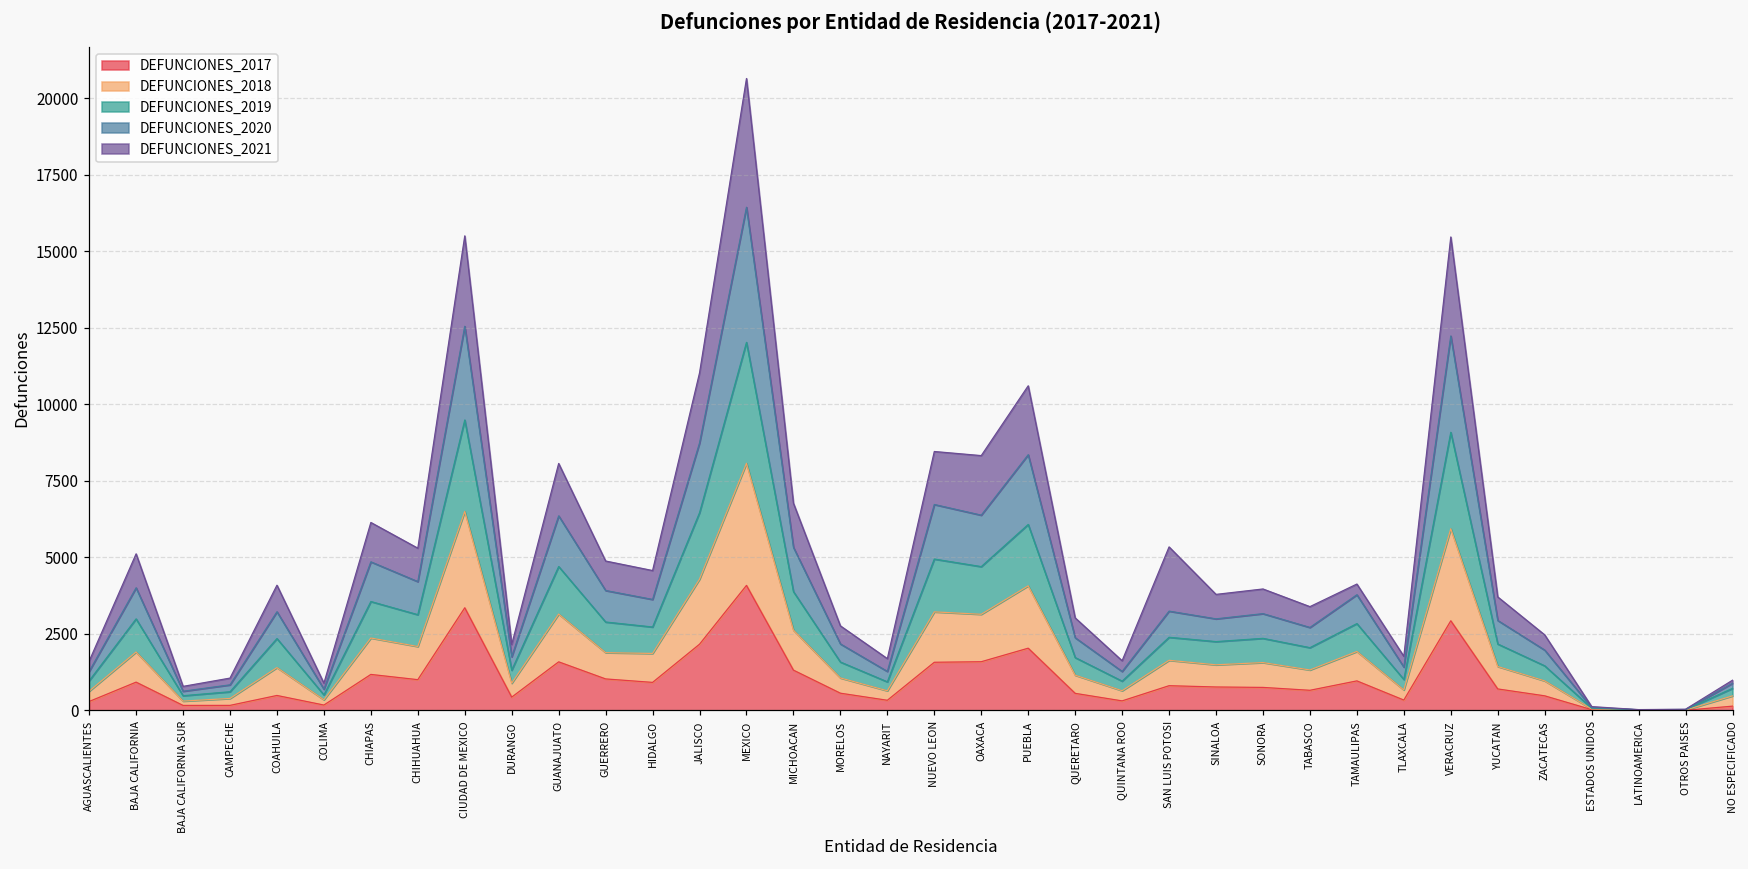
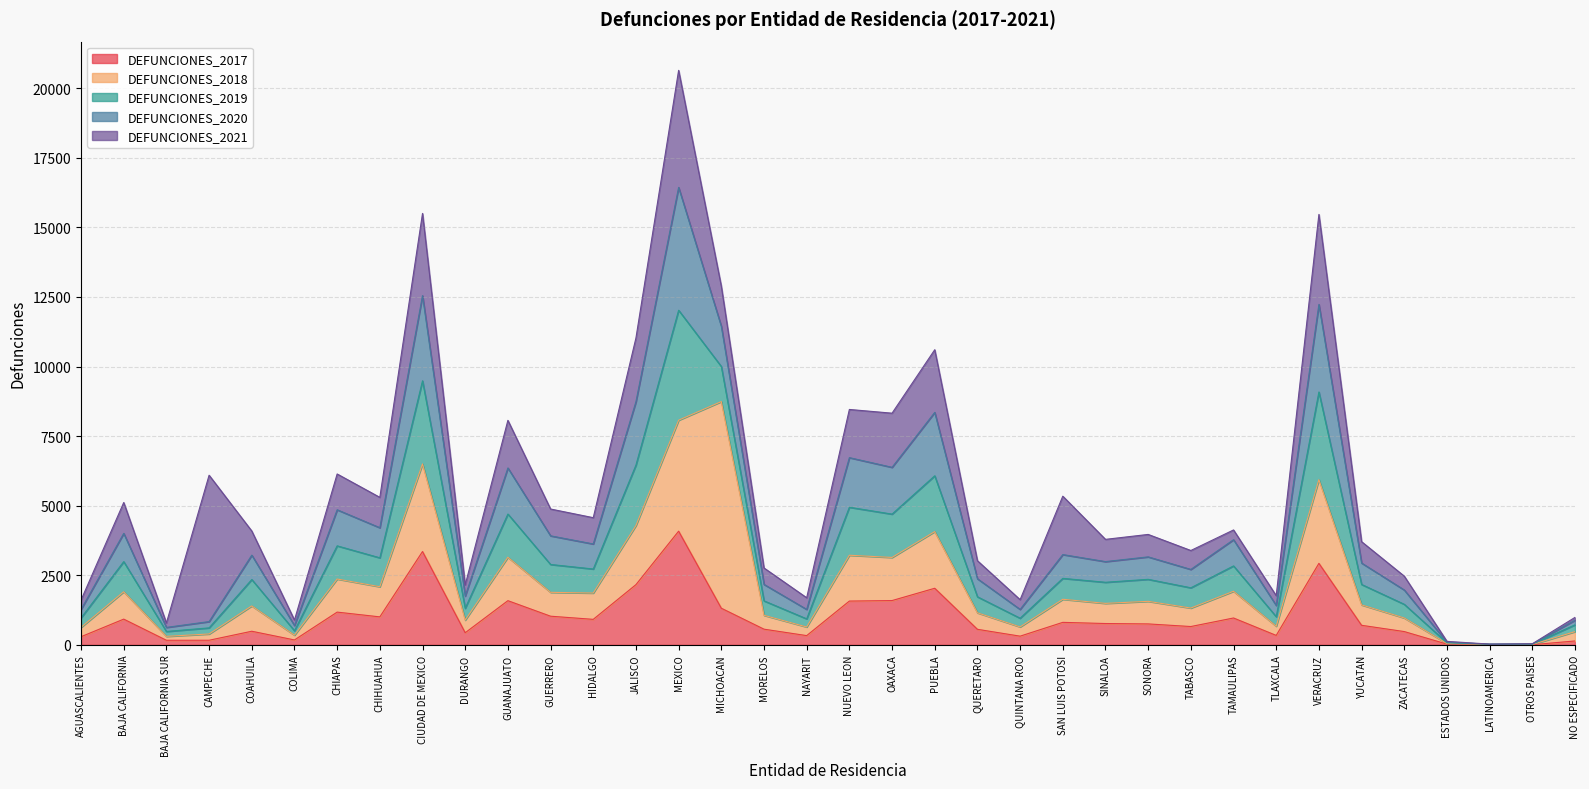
DEFUNCIONES_2021, CAMPECHE: 200 -> 5300
DEFUNCIONES_2018, MICHOACAN: 1300 -> 7400
